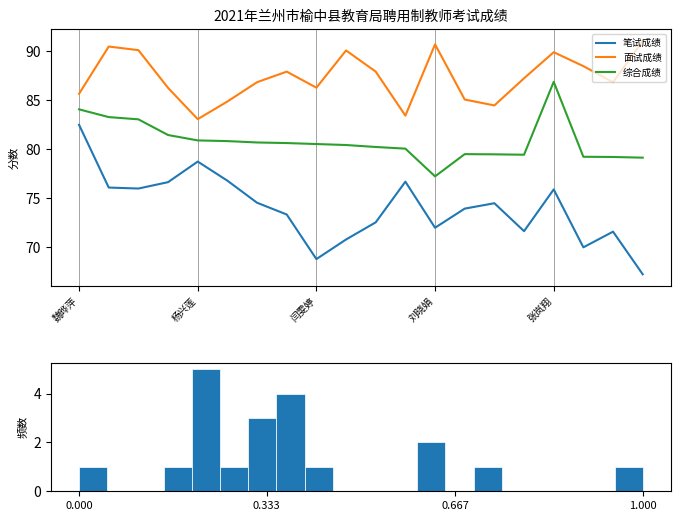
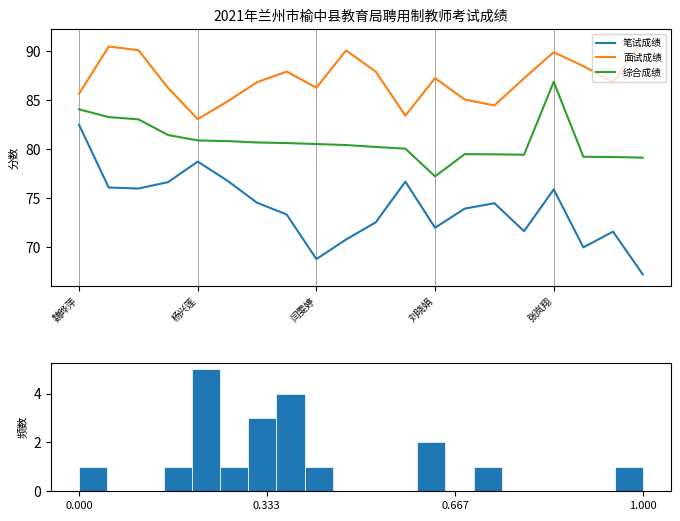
2021年兰州市榆中县教育局聘用制教师考试成绩, 面试成绩, 刘晓娟: 91 -> 87
